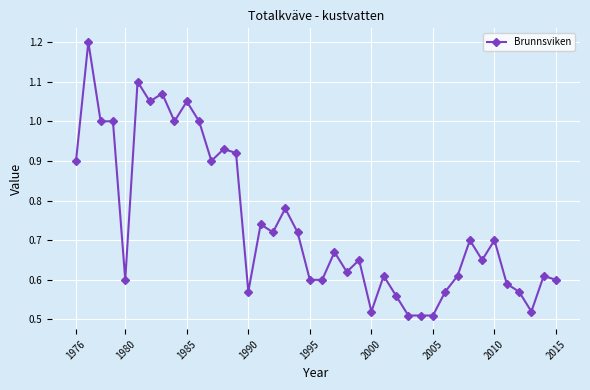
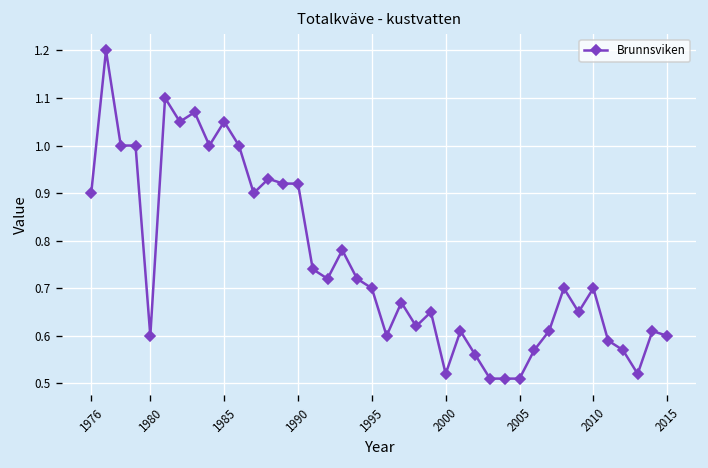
1990: 0.57 -> 0.92
1995: 0.6 -> 0.7
